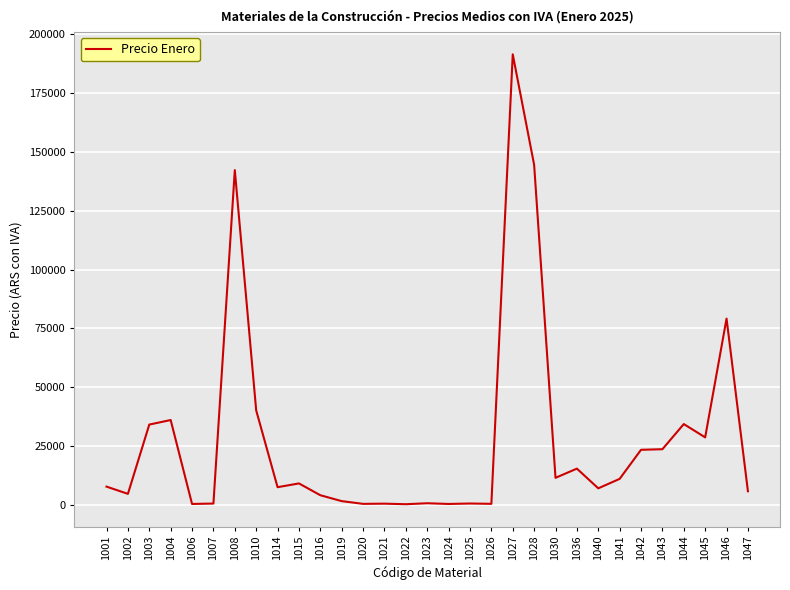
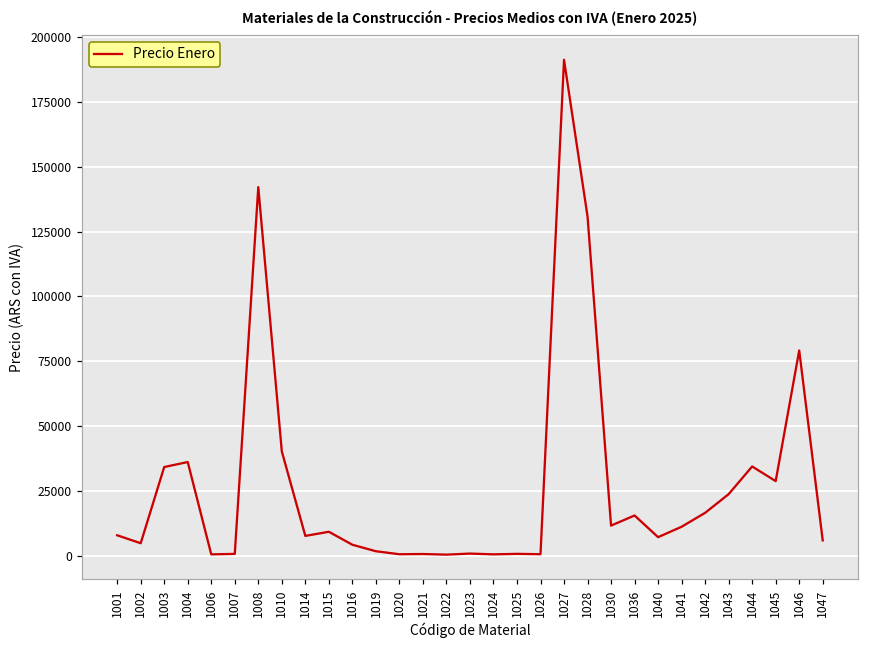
1028: 144000 -> 131000
1042: 24000 -> 17000
